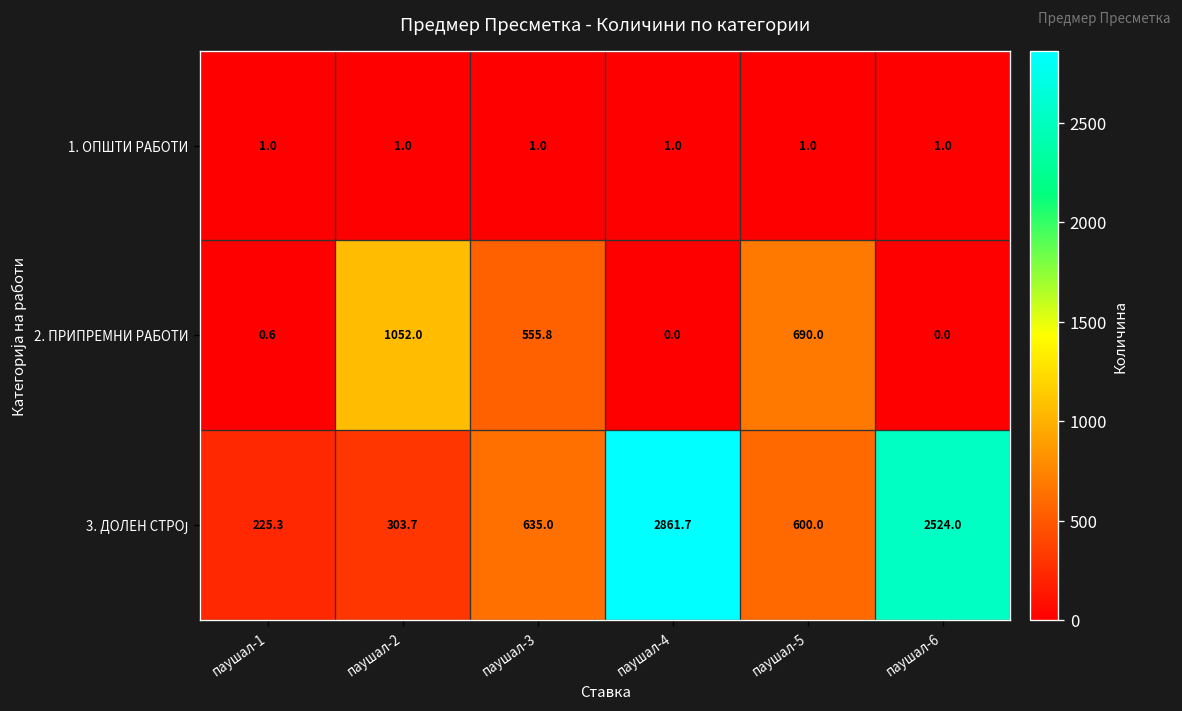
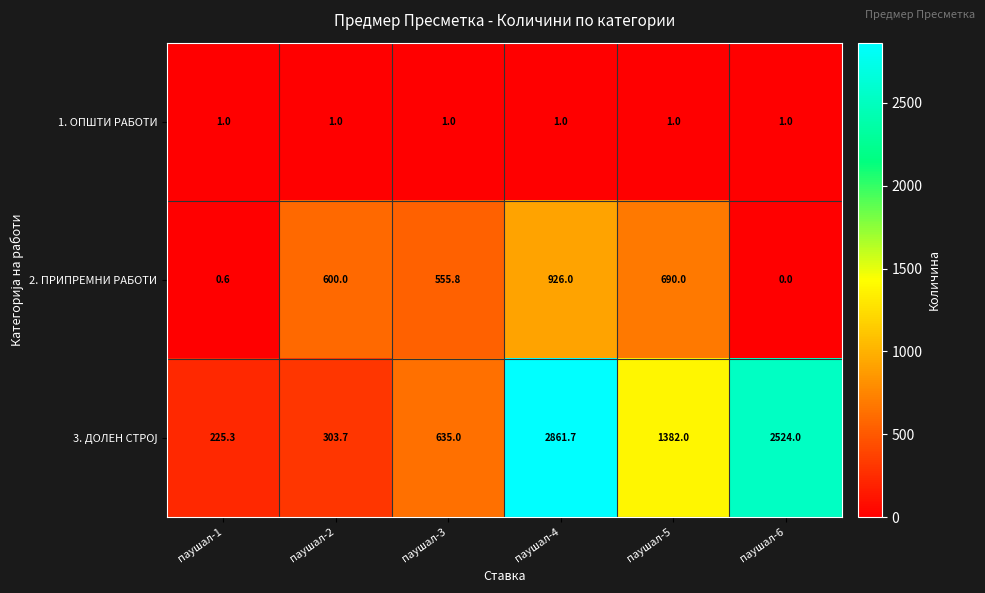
2. ПРИПРЕМНИ РАБОТИ, паушал-2: 1052.0 -> 600.0
2. ПРИПРЕМНИ РАБОТИ, паушал-4: 0.0 -> 926.0
3. ДОЛЕН СТРОЈ, паушал-5: 600.0 -> 1382.0
